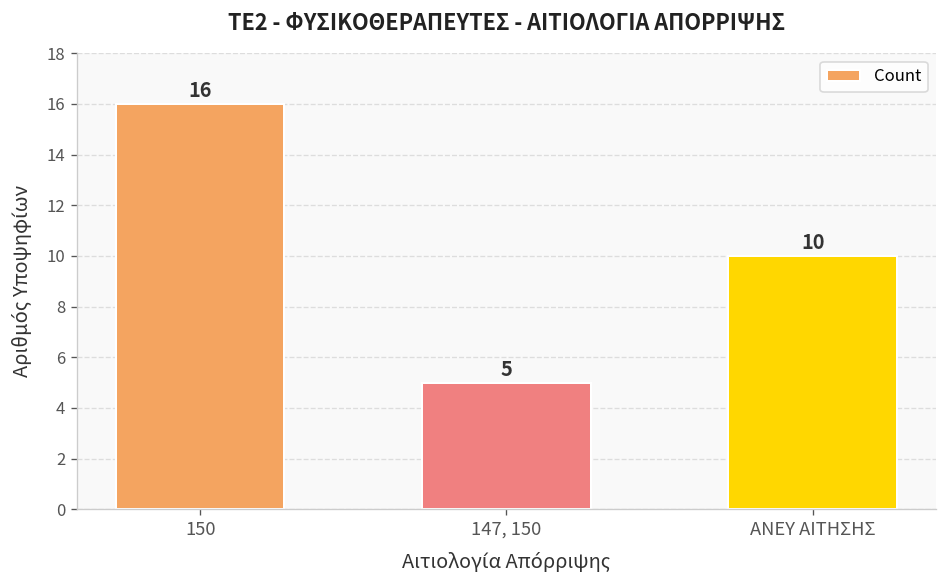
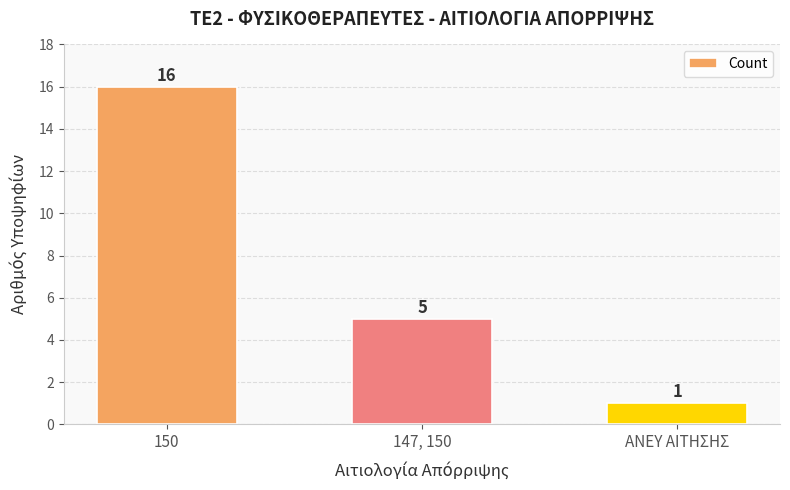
ΑΝΕΥ ΑΙΤΗΣΗΣ: 10 -> 1
